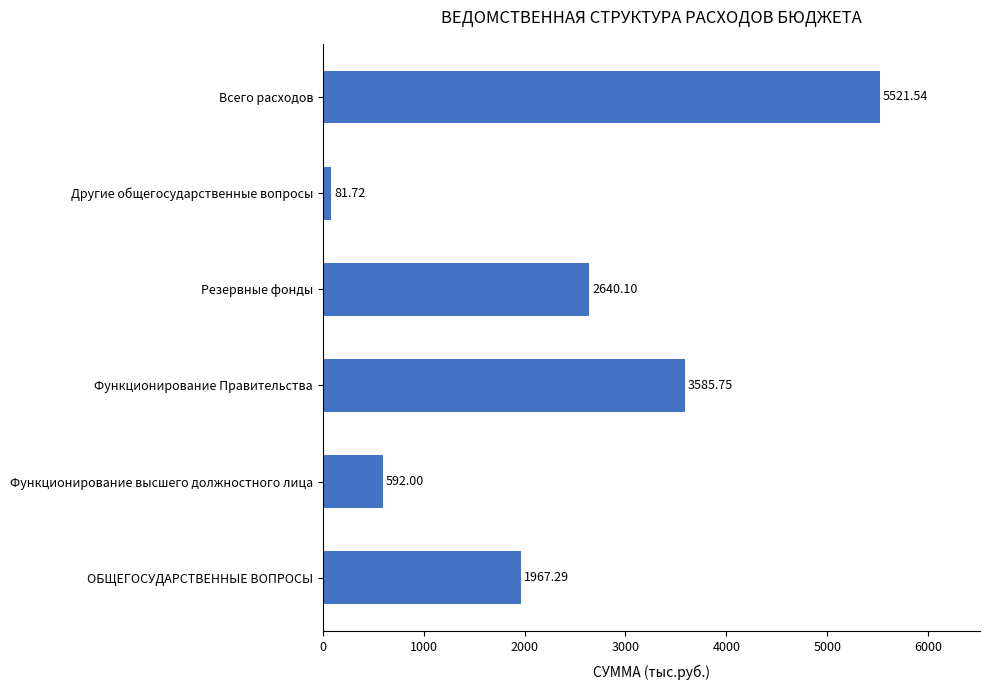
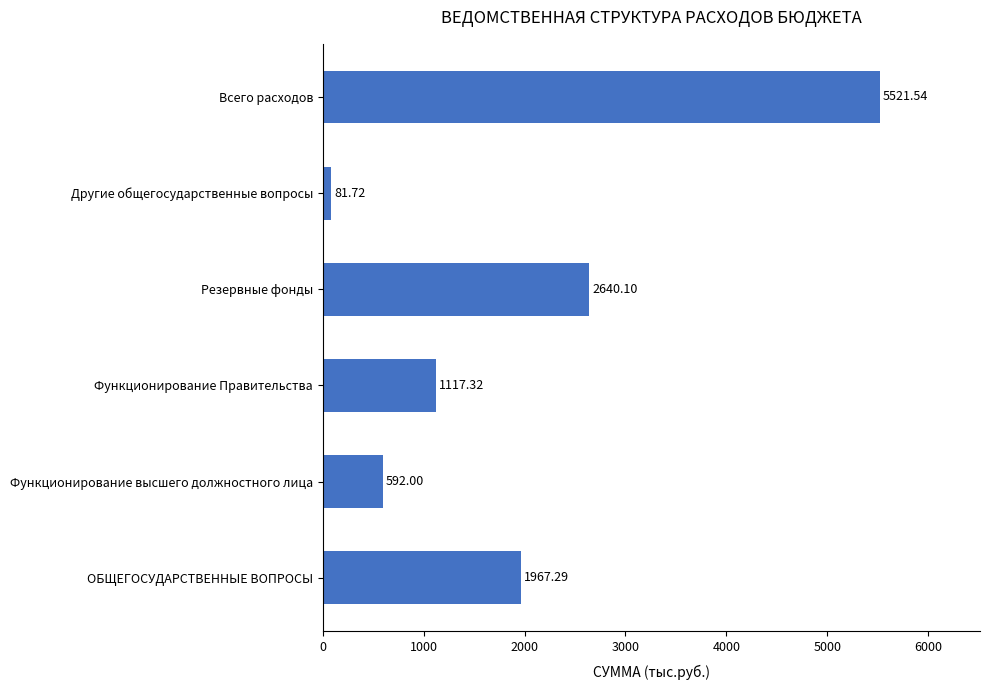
Функционирование Правительства: 3585.75 -> 1117.32
